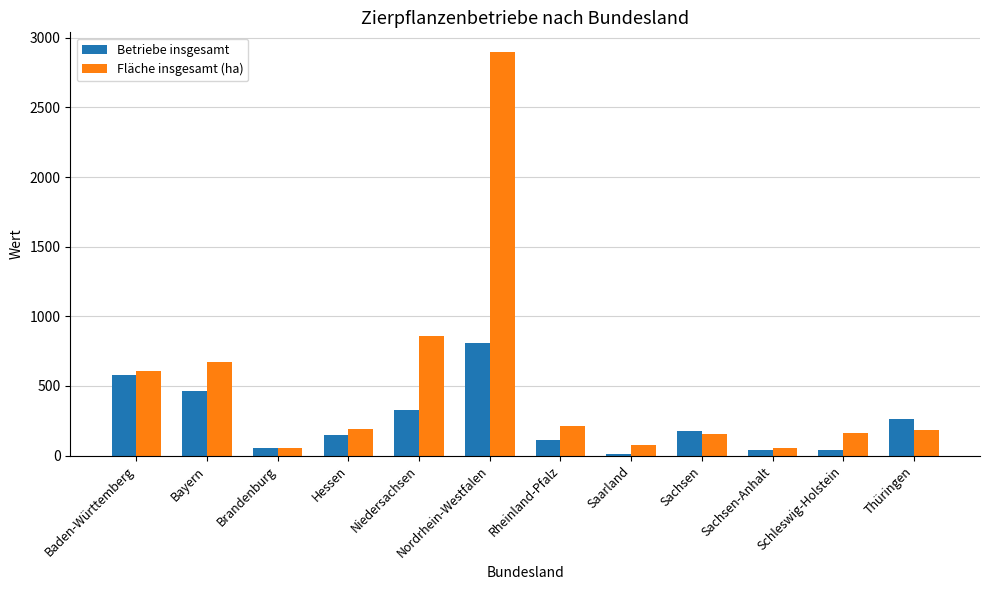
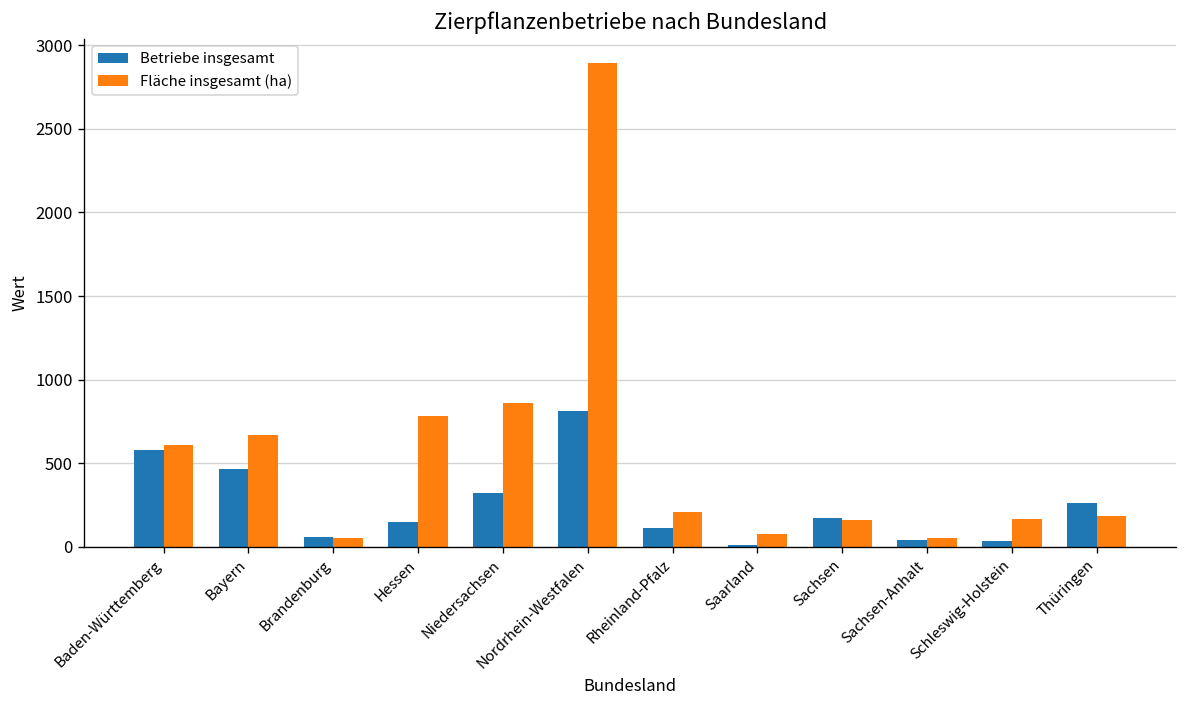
Fläche insgesamt (ha), Hessen: 190 -> 780
